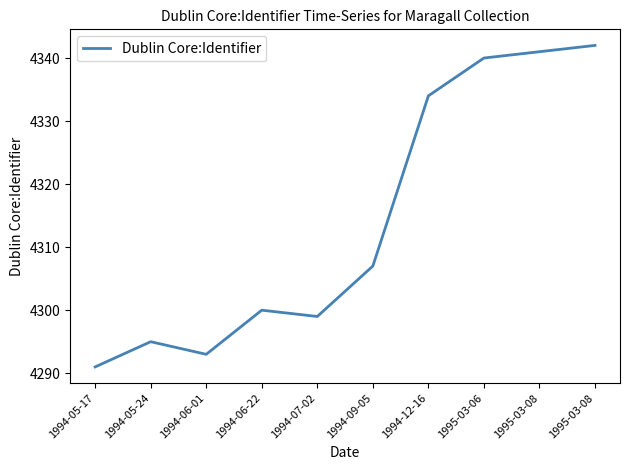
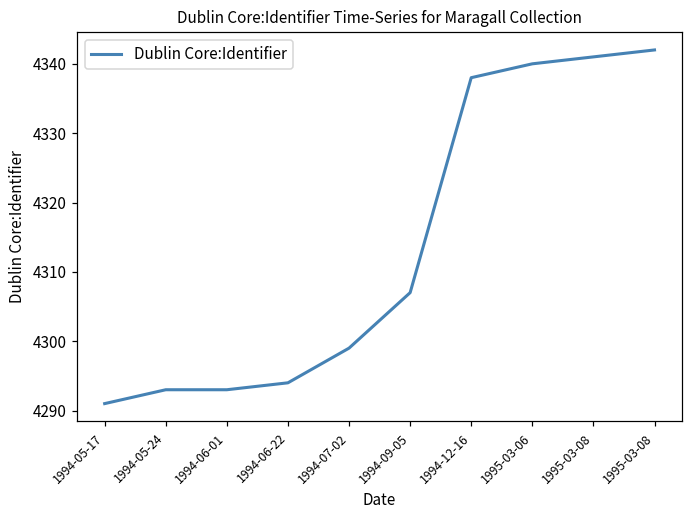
1994-05-24: 4295 -> 4293
1994-06-22: 4300 -> 4294
1994-12-16: 4334 -> 4338
